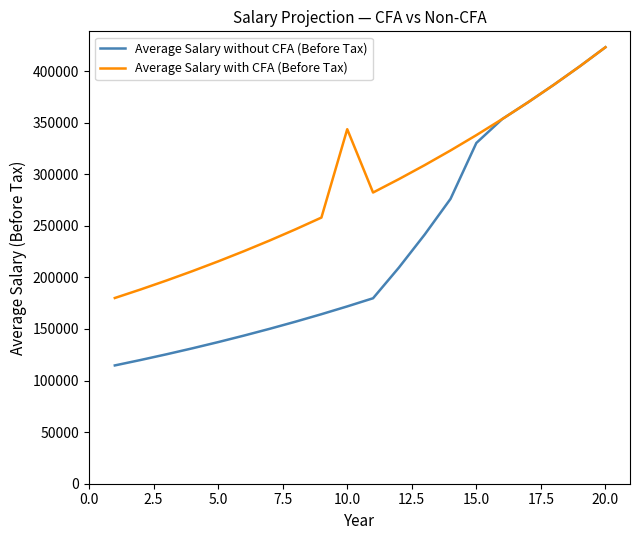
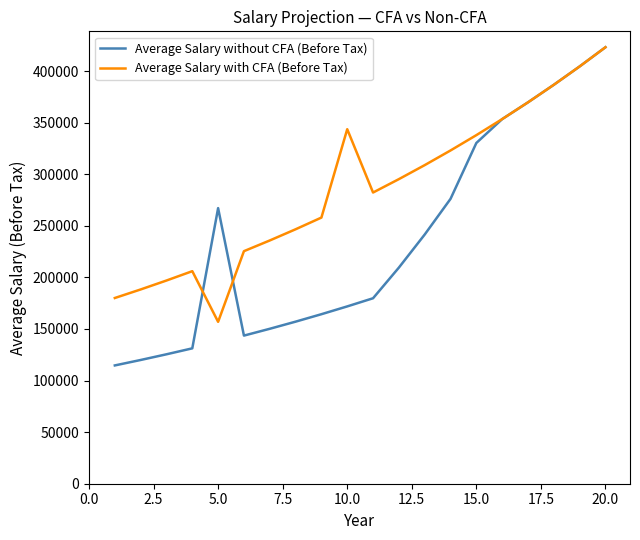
Average Salary without CFA (Before Tax), 5.0: 137000 -> 267000
Average Salary with CFA (Before Tax), 5.0: 215000 -> 157000
